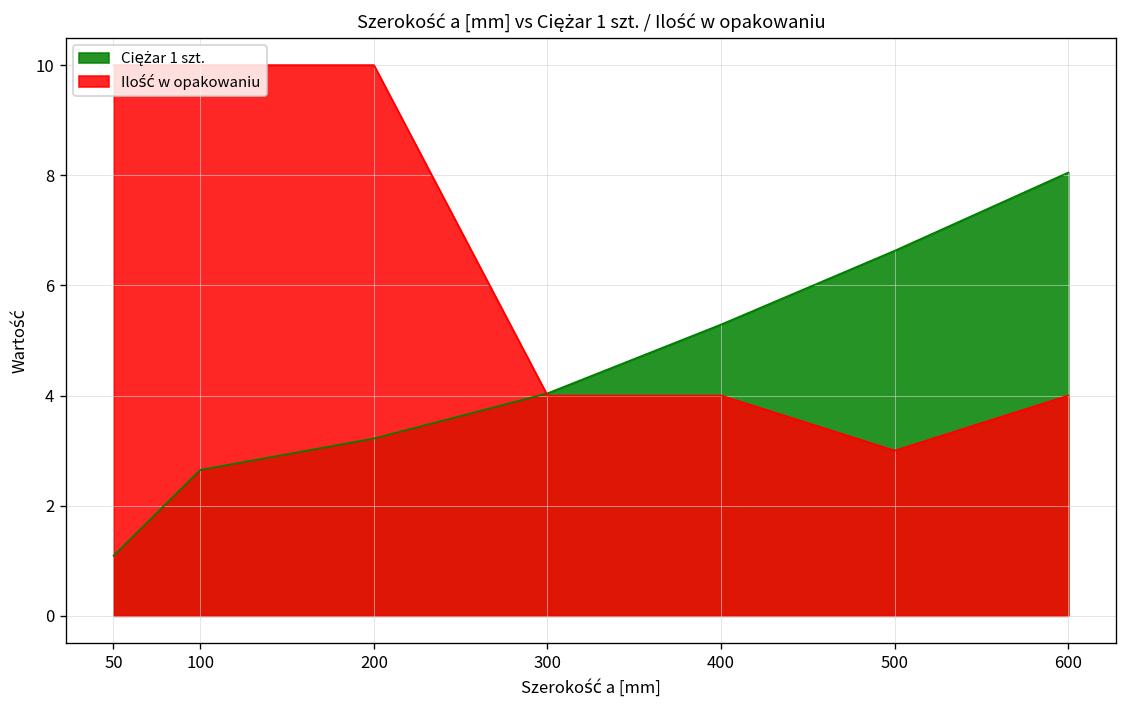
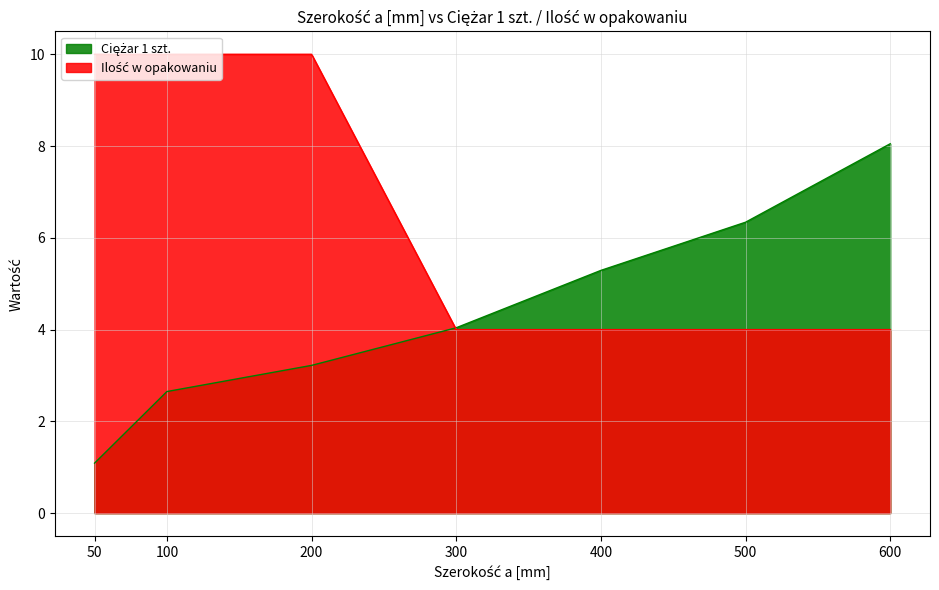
Ciężar 1 szt., 500: 6.6 -> 6.3
Ilość w opakowaniu, 500: 3 -> 4
